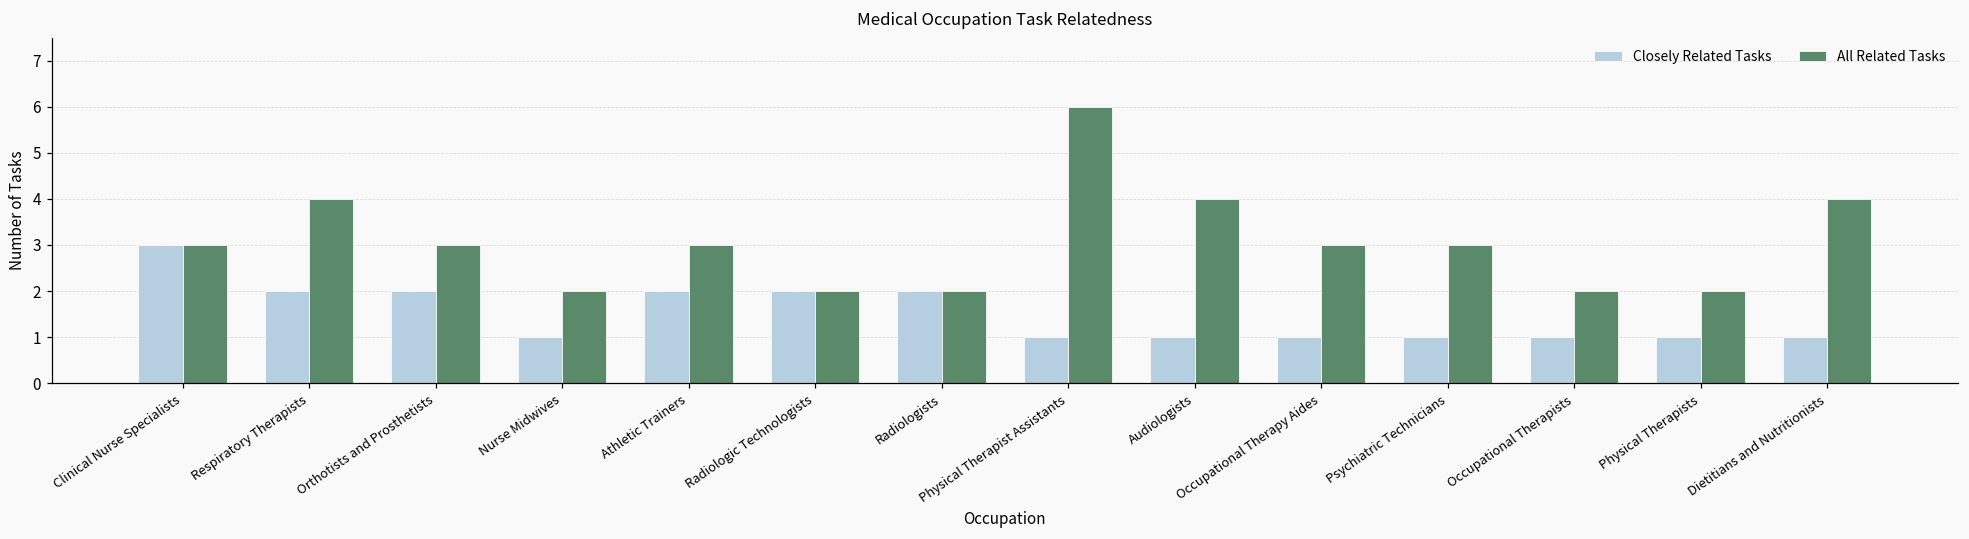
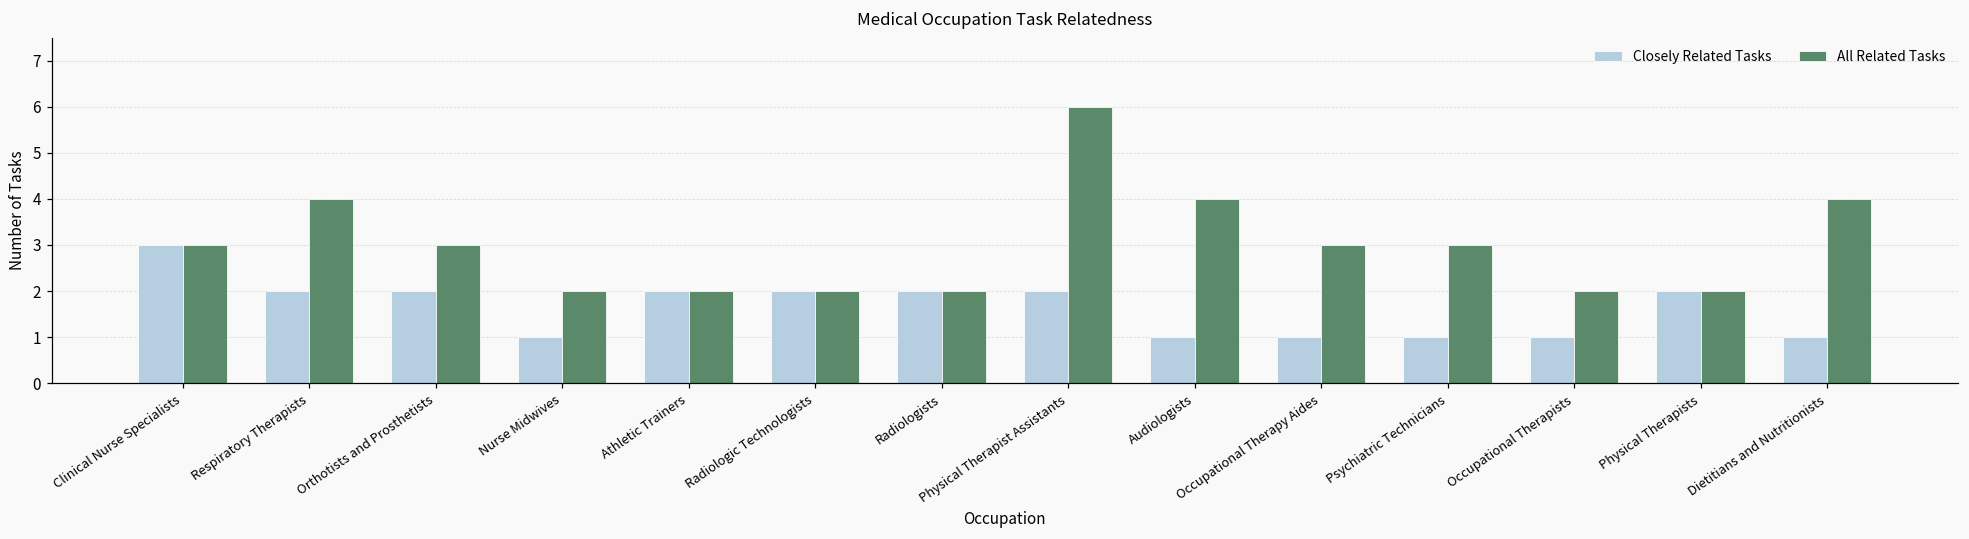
All Related Tasks, Athletic Trainers: 3 -> 2
Closely Related Tasks, Physical Therapist Assistants: 1 -> 2
Closely Related Tasks, Physical Therapists: 1 -> 2
